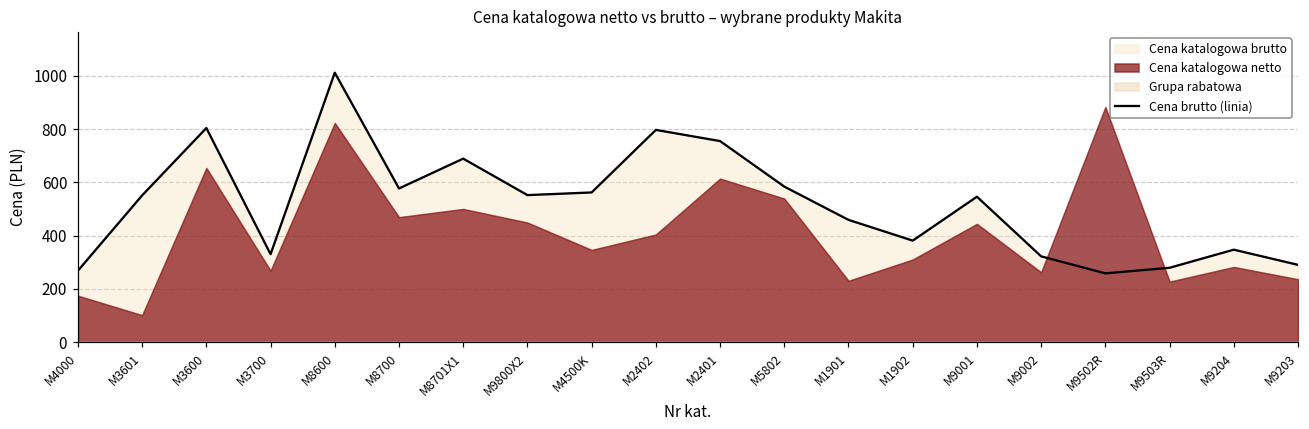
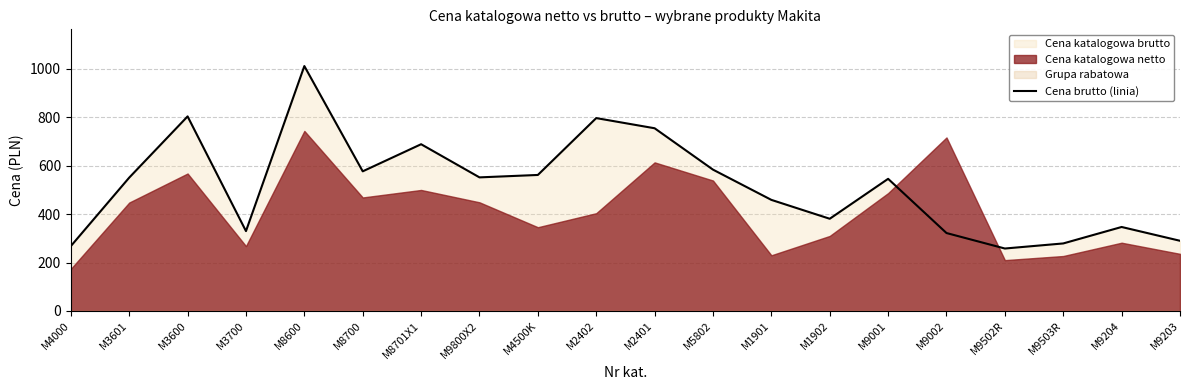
Cena katalogowa netto, M3601: 100 -> 450
Cena katalogowa netto, M3600: 650 -> 570
Cena katalogowa netto, M8600: 820 -> 740
Cena katalogowa netto, M9001: 440 -> 490
Cena katalogowa netto, M9002: 260 -> 720
Cena katalogowa netto, M9502R: 880 -> 210
